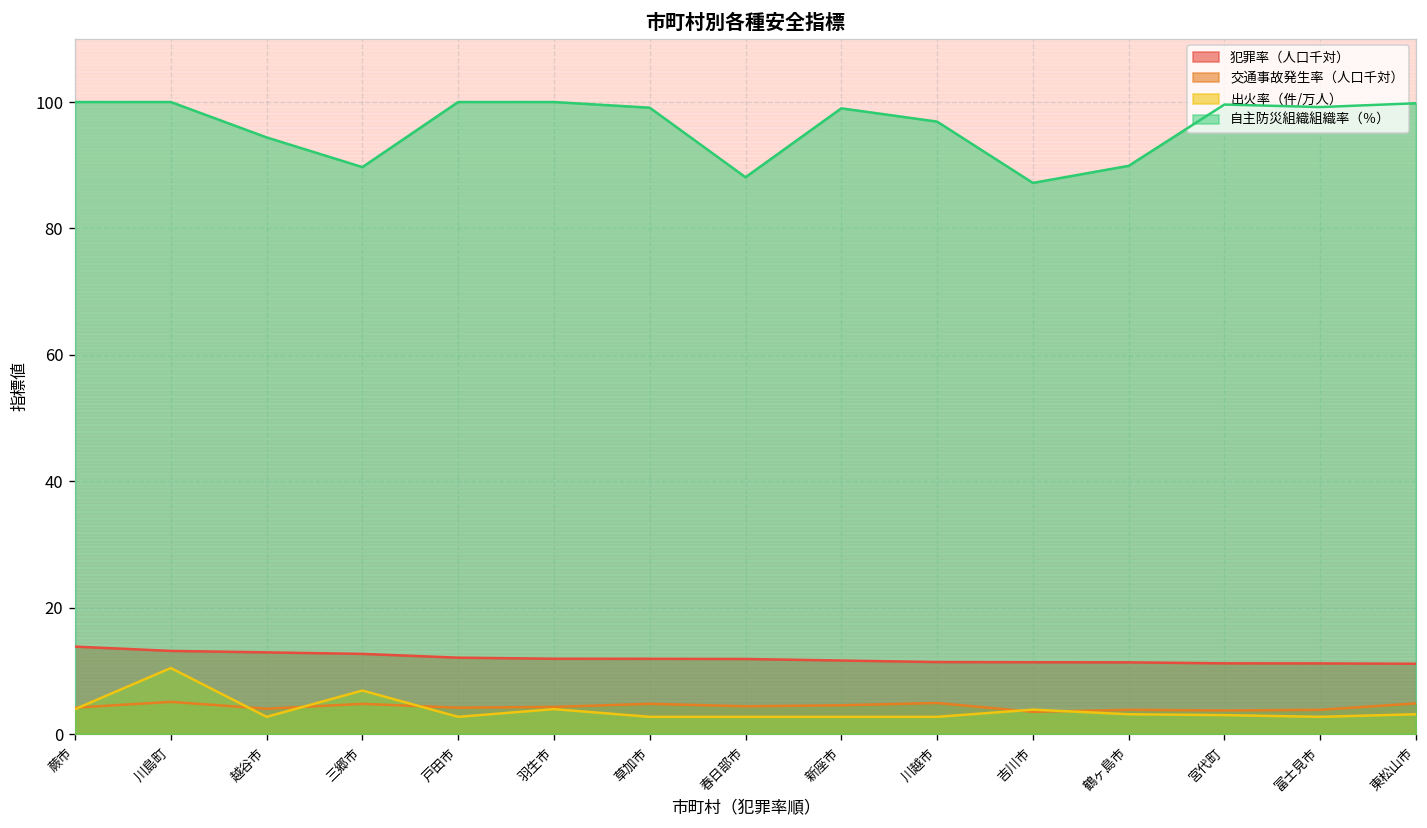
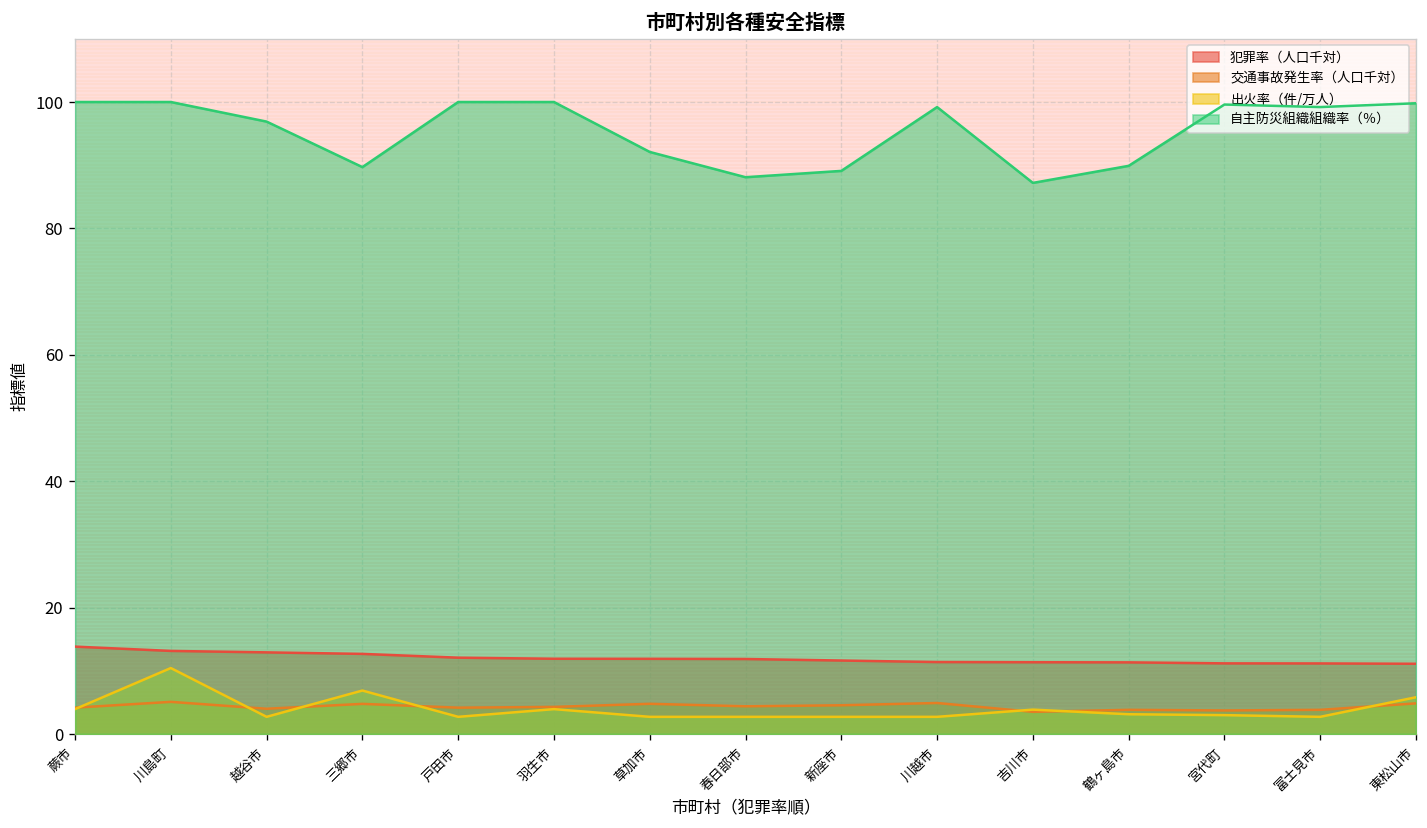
自主防災組織組織率（％）, 越谷市: 94 -> 97
自主防災組織組織率（％）, 草加市: 99 -> 92
自主防災組織組織率（％）, 新座市: 99 -> 89
自主防災組織組織率（％）, 川越市: 97 -> 99
出火率（件/万人）, 東松山市: 3 -> 6
